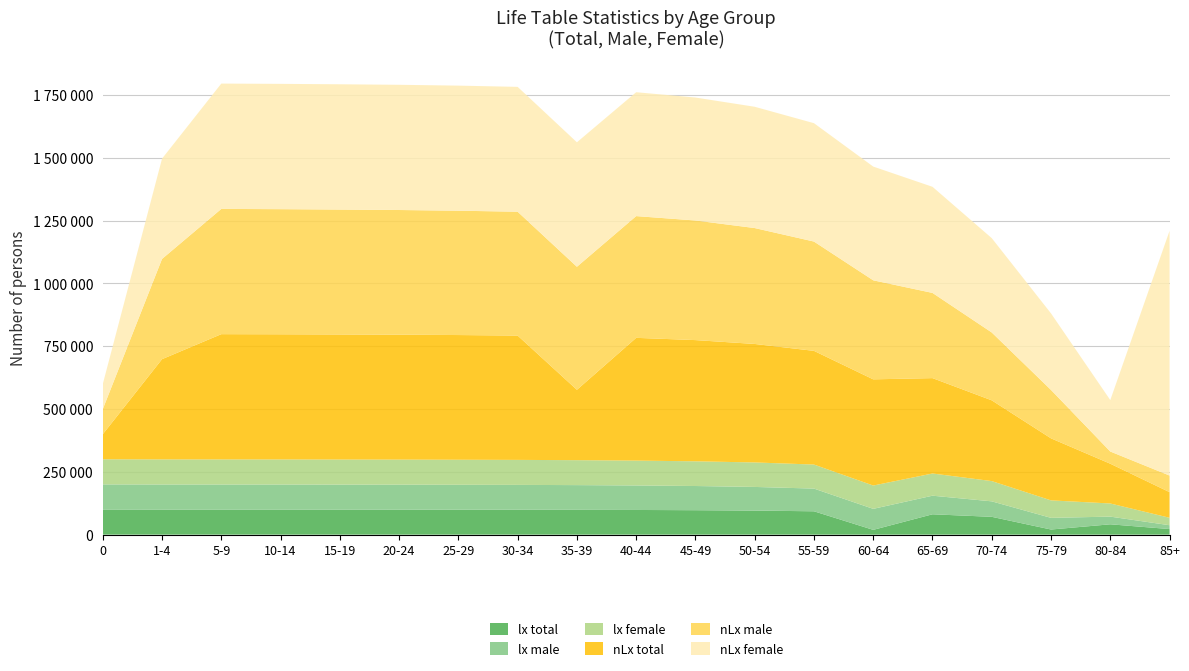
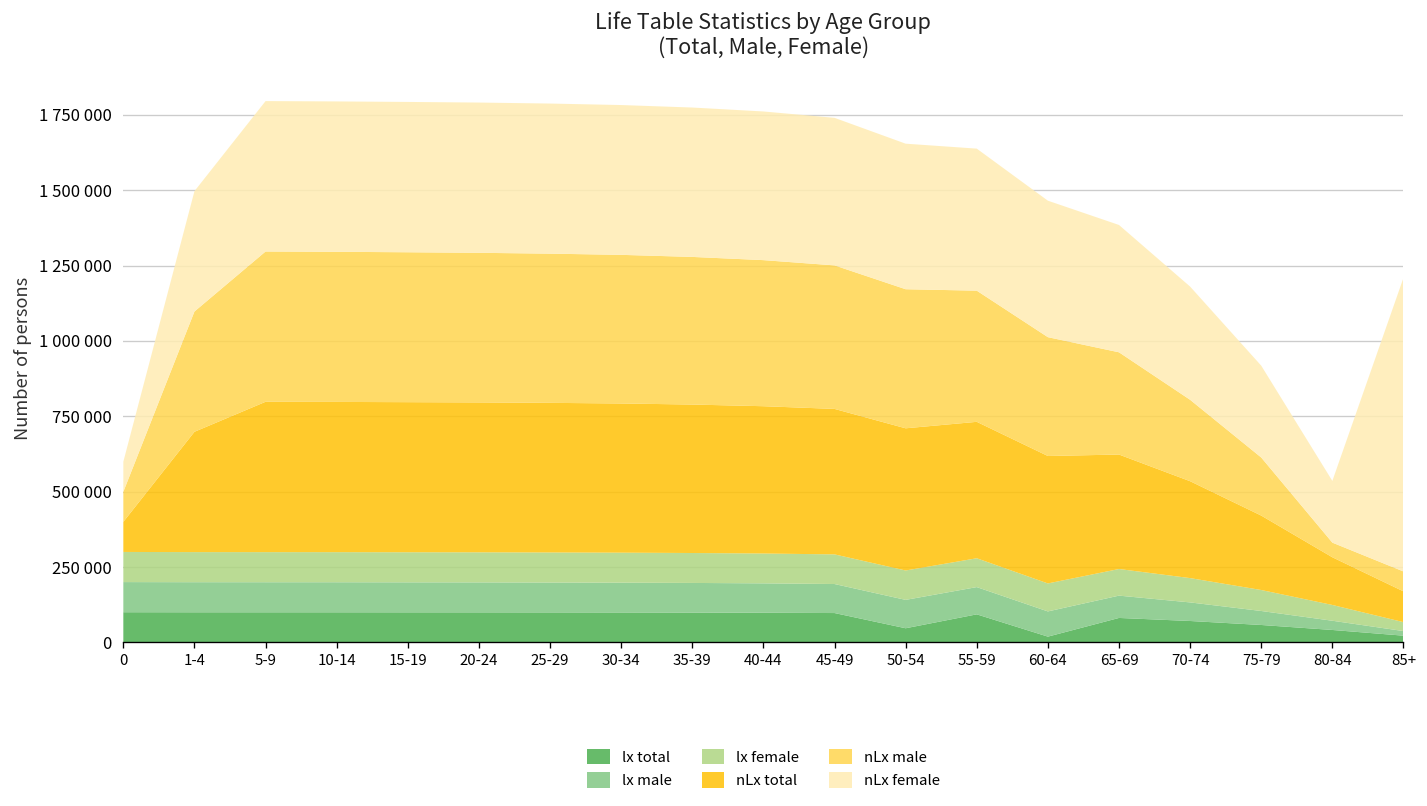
nLx total, 35-39: 280000 -> 490000
lx total, 50-54: 100000 -> 50000
lx total, 75-79: 20000 -> 60000
